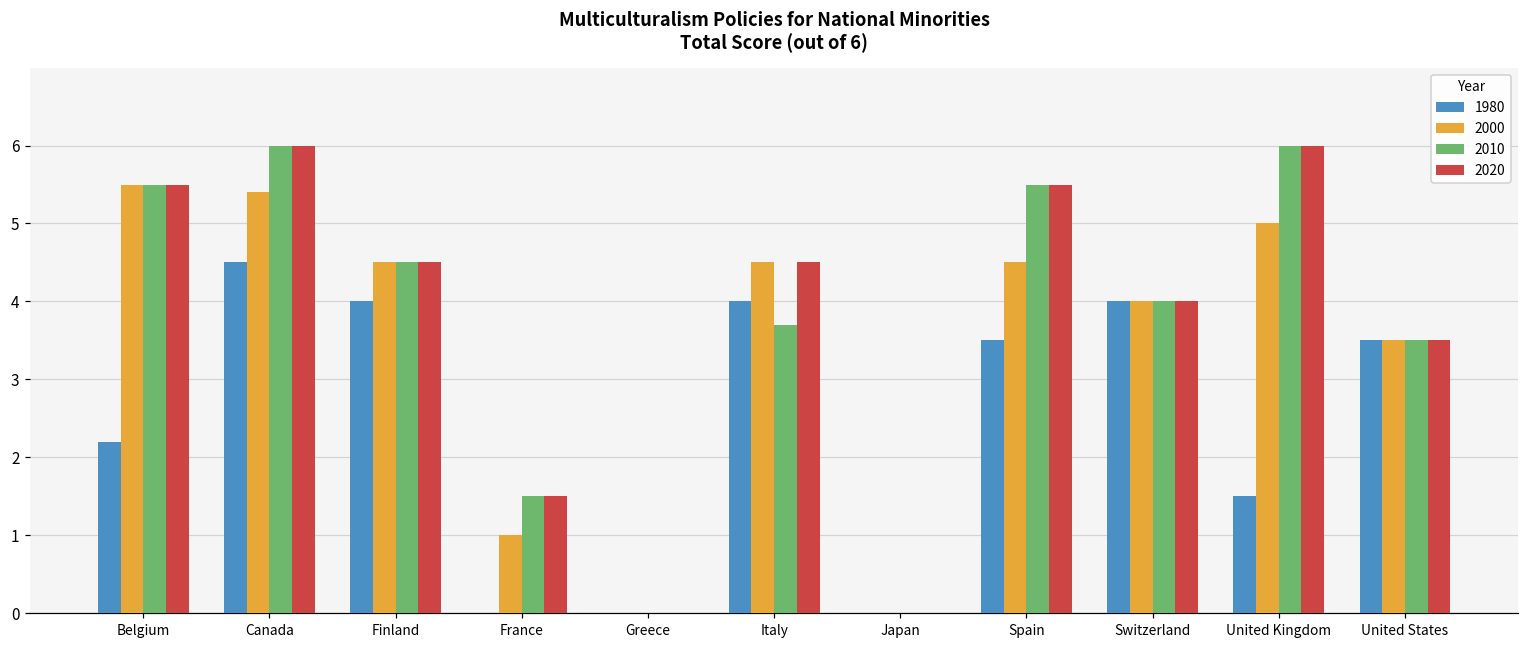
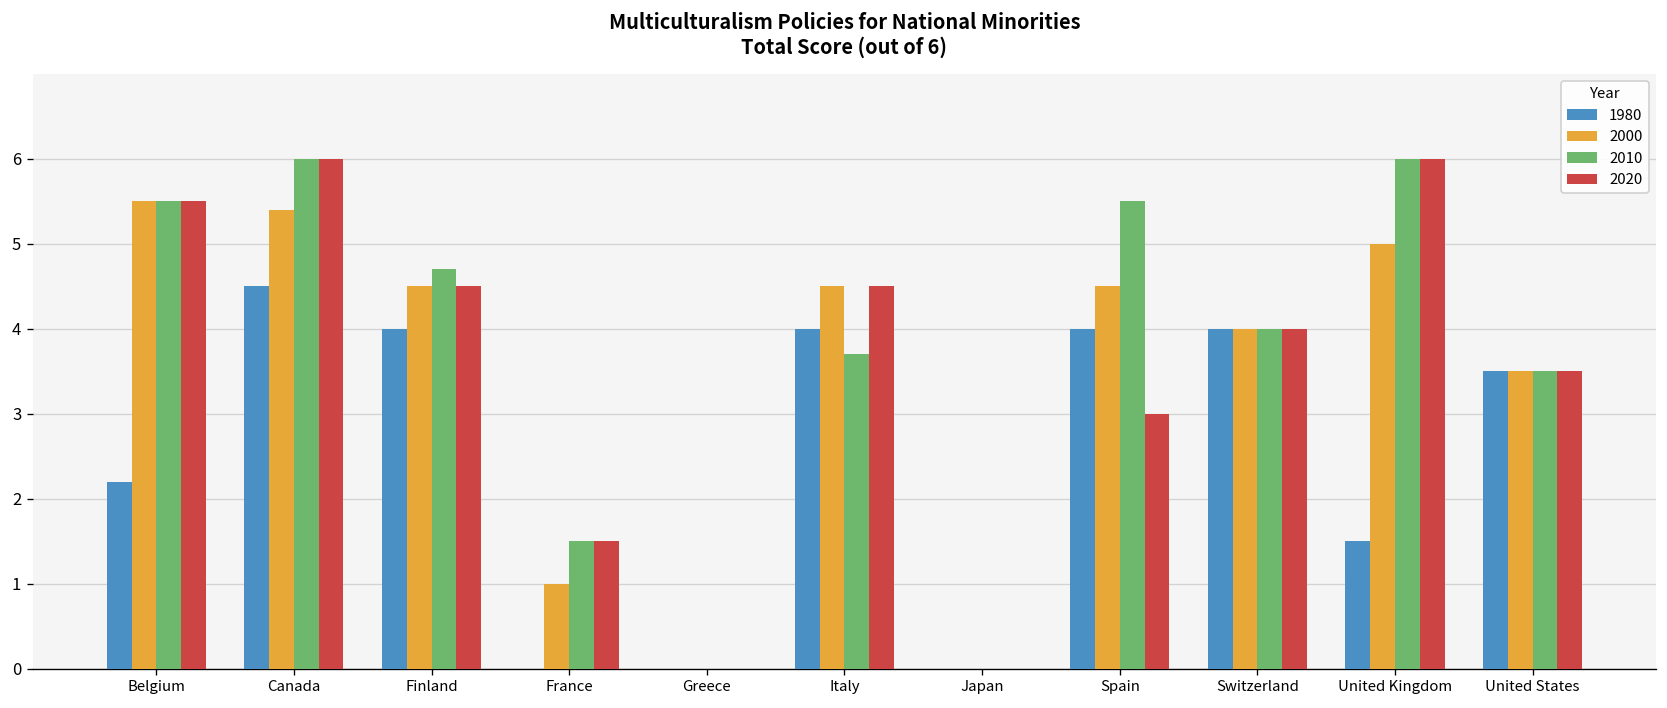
2010, Finland: 4.5 -> 4.7
1980, Spain: 3.5 -> 4.0
2020, Spain: 5.5 -> 3.0
